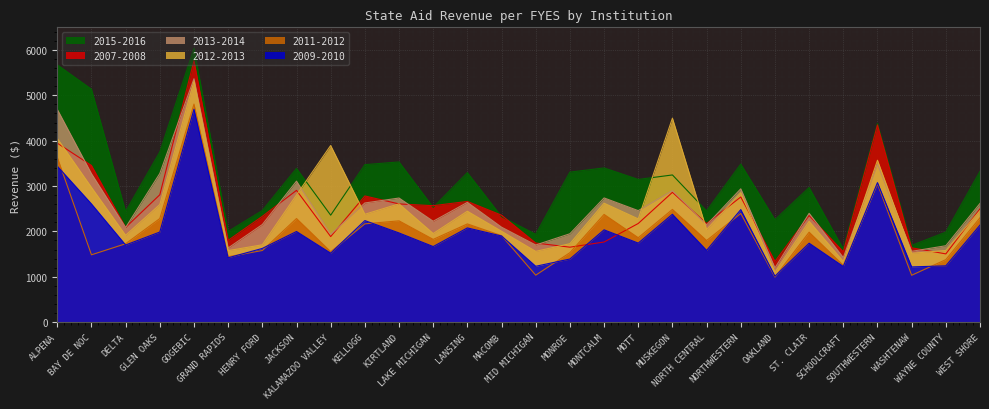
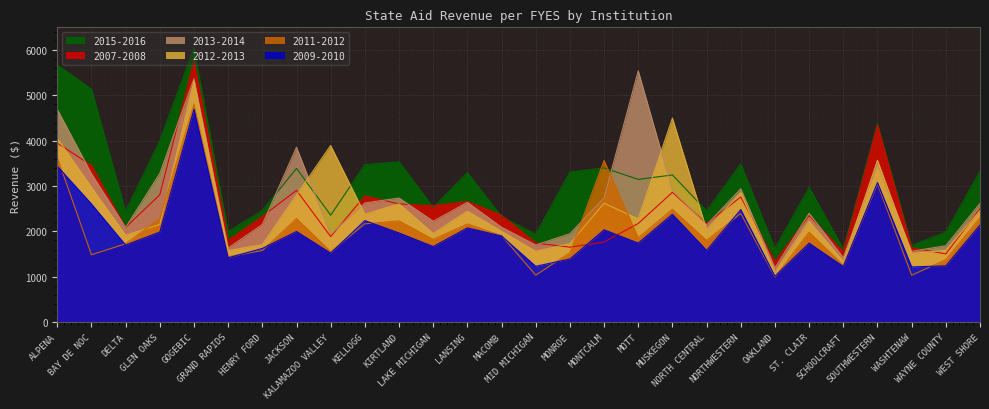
2015-2016, GLEN OAKS: 3800 -> 4000
2012-2013, GLEN OAKS: 2600 -> 2200
2013-2014, JACKSON: 3100 -> 3900
2011-2012, MONTCALM: 2400 -> 3600
2013-2014, MOTT: 2500 -> 5500
2015-2016, OAKLAND: 2300 -> 1600
